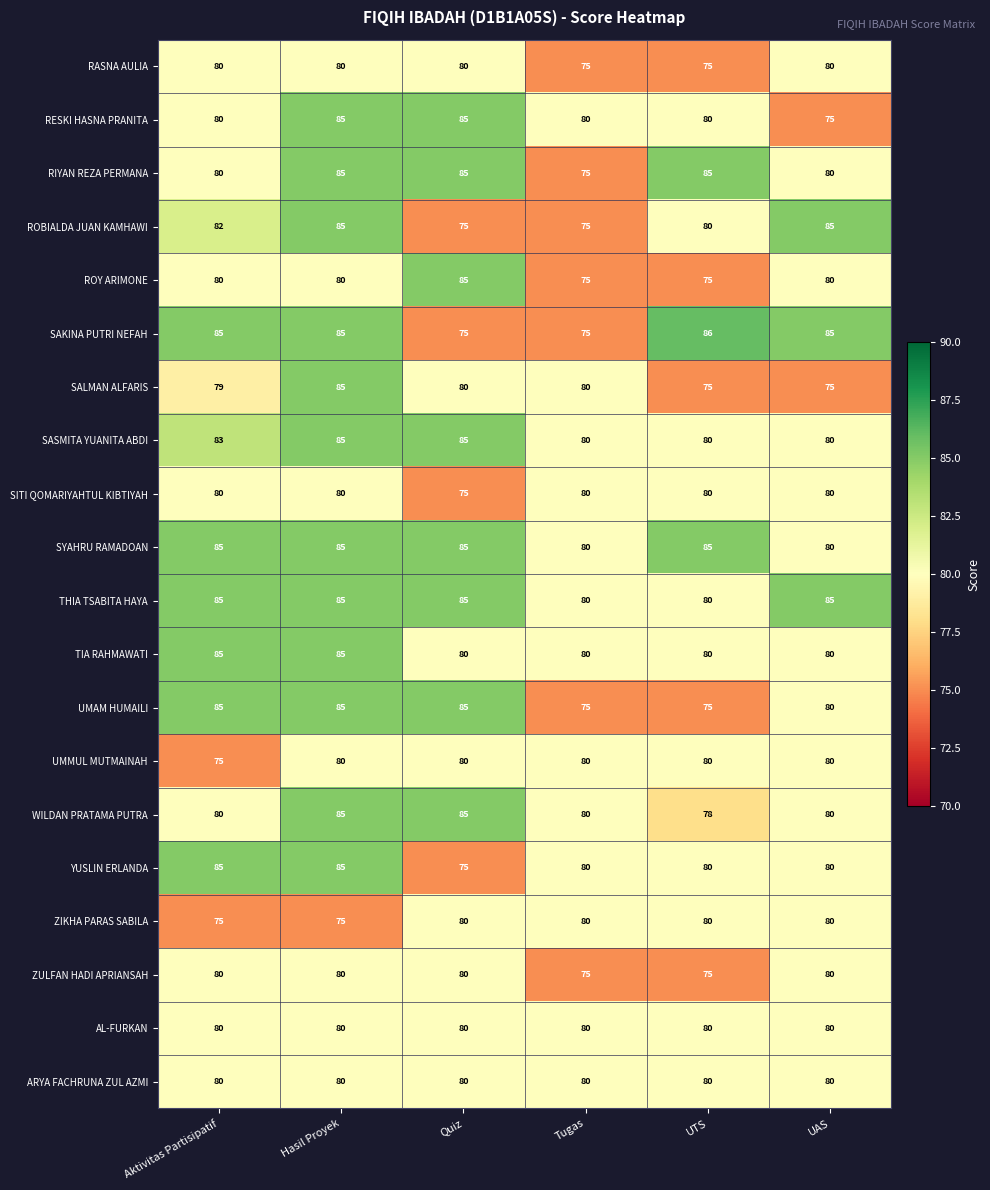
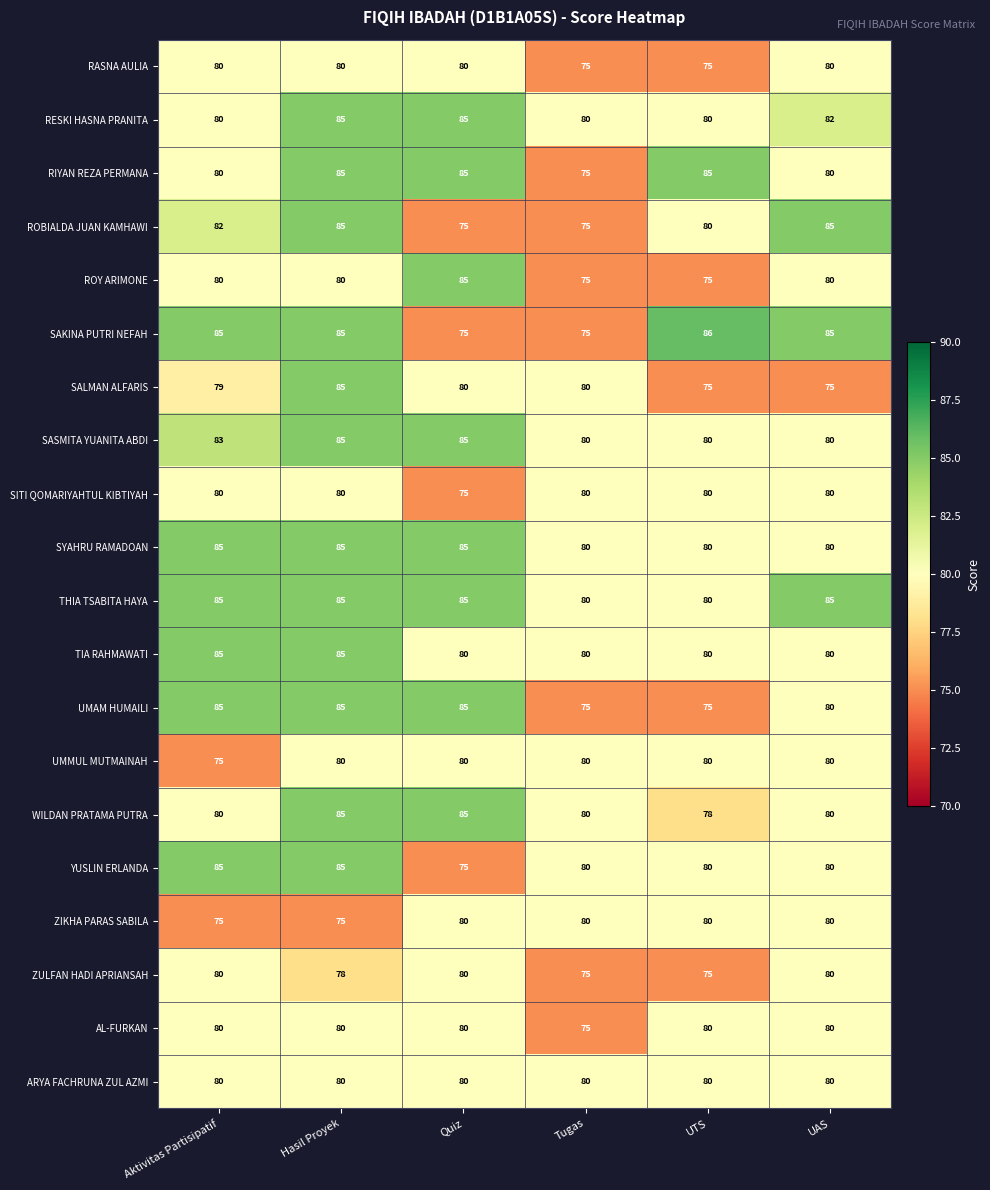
RESKI HASNA PRANITA, UAS: 75 -> 82
SYAHRU RAMADOAN, UTS: 85 -> 80
ZULFAN HADI APRIANSAH, Hasil Proyek: 80 -> 78
AL-FURKAN, Tugas: 80 -> 75
